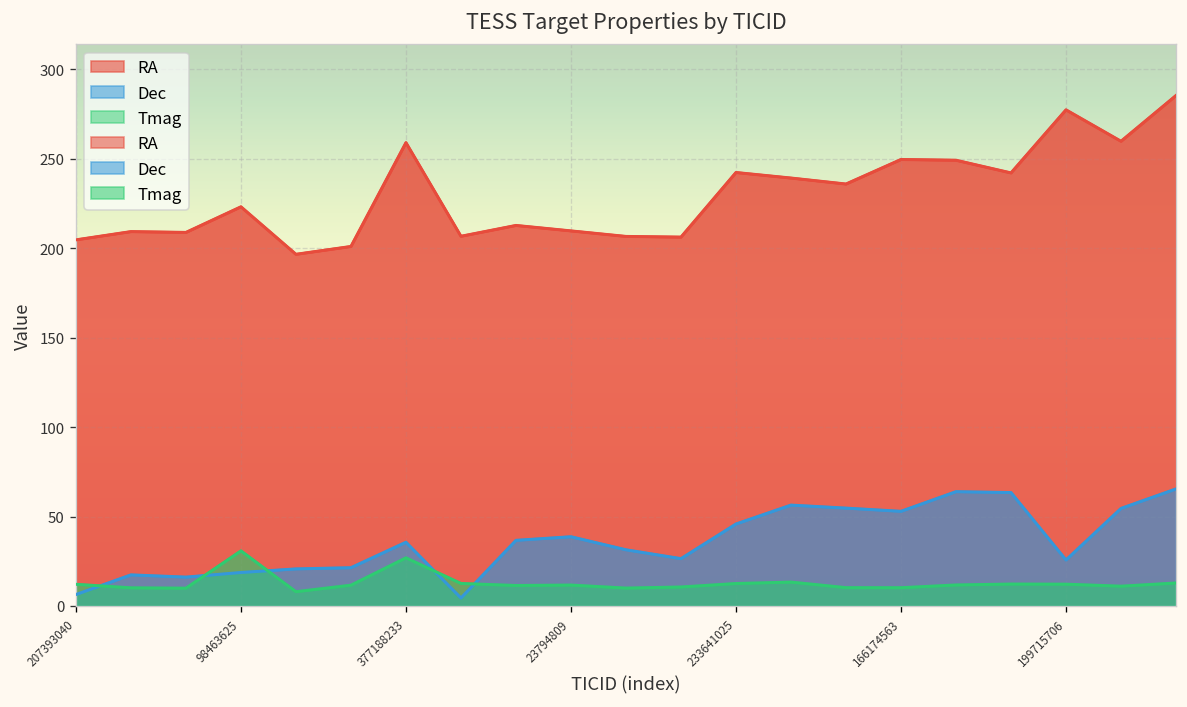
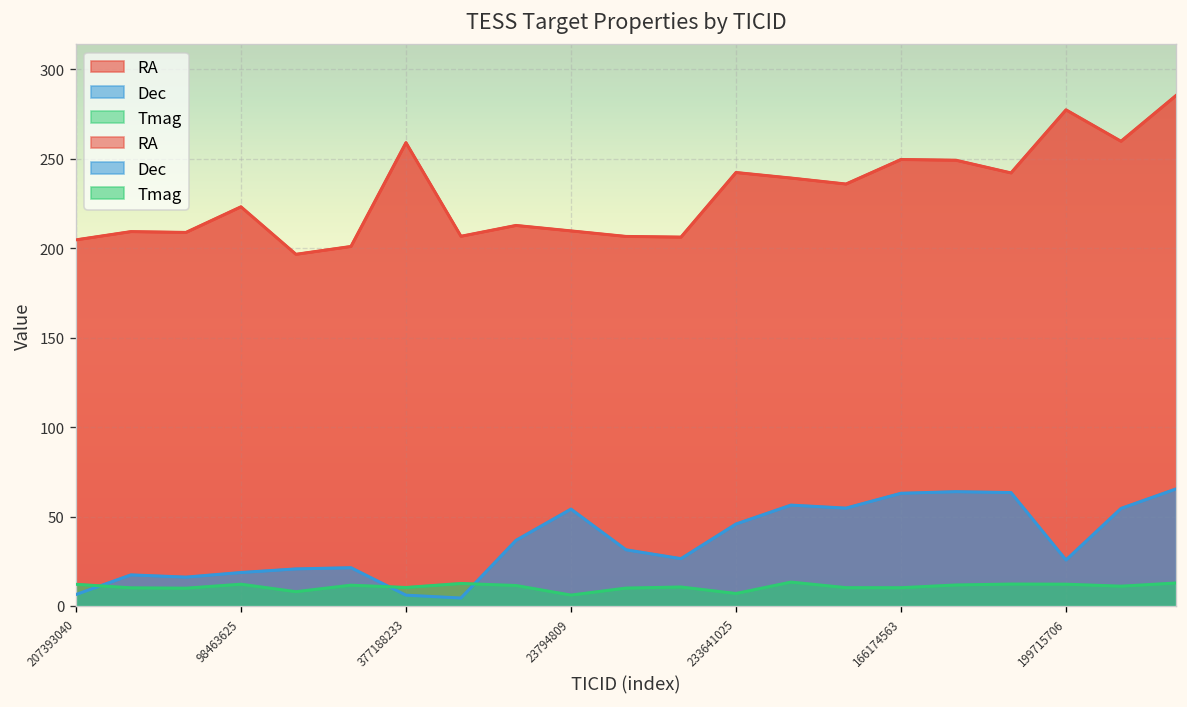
Tmag, 98463625: 31 -> 12
Dec, 377188233: 36 -> 6
Tmag, 377188233: 27 -> 10
Dec, 23794809: 39 -> 54
Tmag, 23794809: 12 -> 6
Tmag, 233641025: 13 -> 7
Dec, 166174563: 53 -> 63
